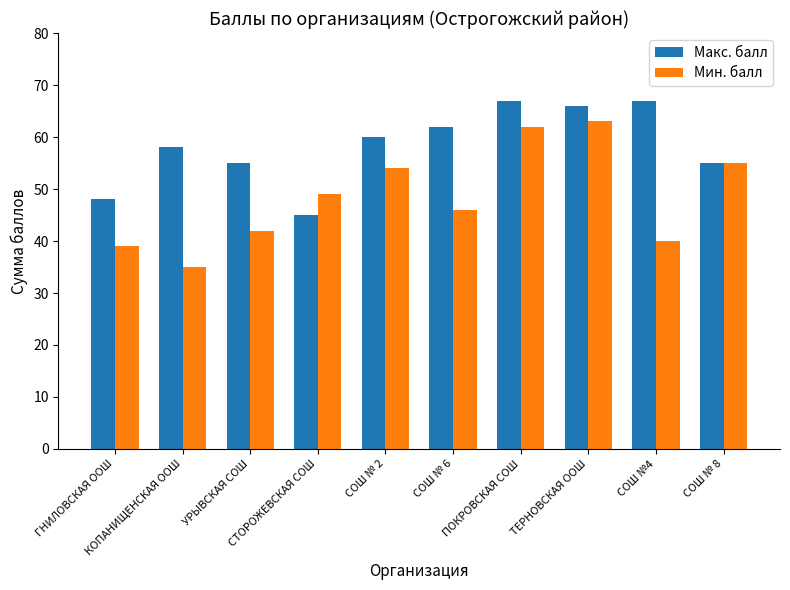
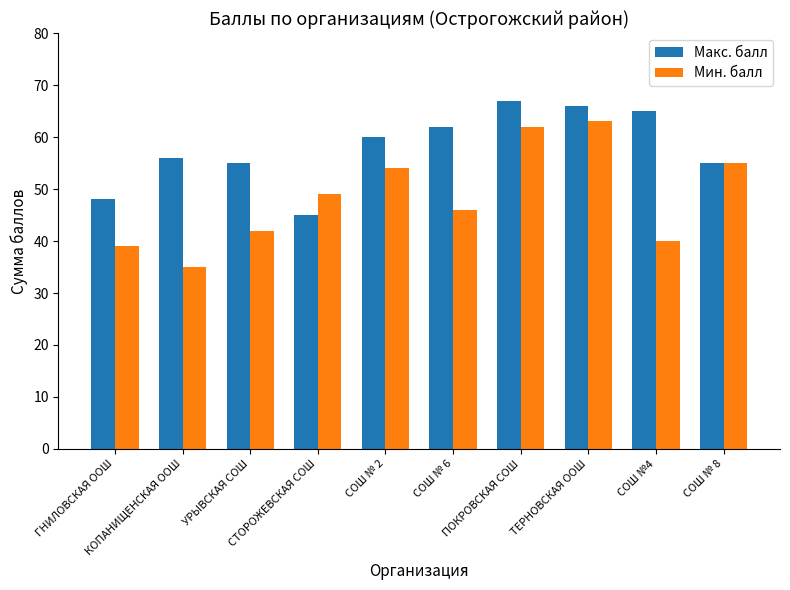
Макс. балл, КОПАНИЩЕНСКАЯ ООШ: 58 -> 56
Макс. балл, СОШ №4: 67 -> 65
